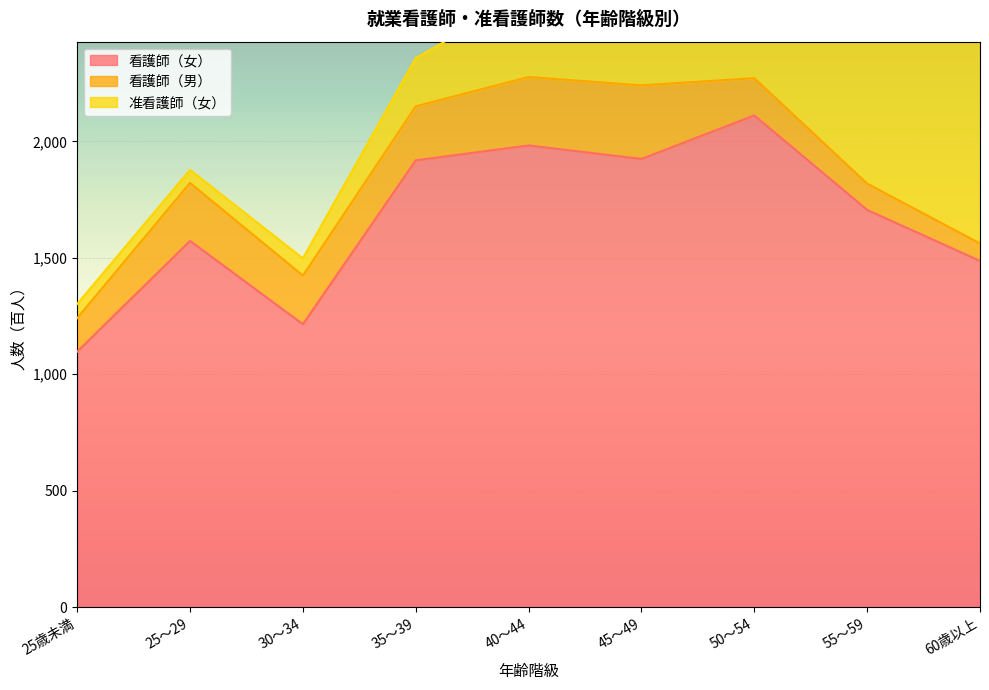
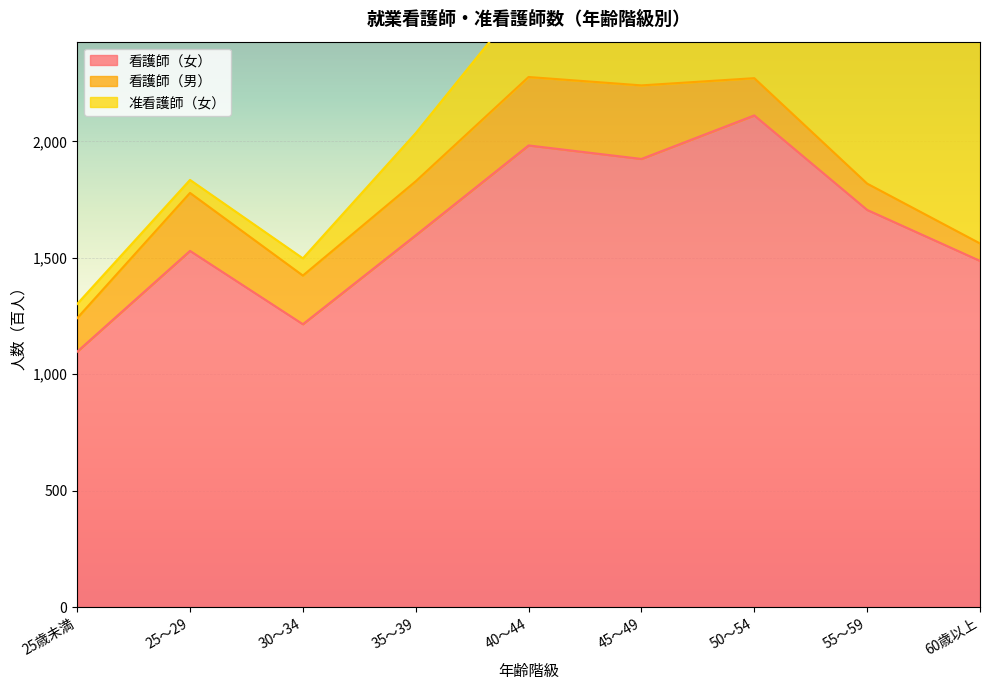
看護師（女）, 25～29: 1,570 -> 1,530
看護師（女）, 35～39: 1,920 -> 1,600
